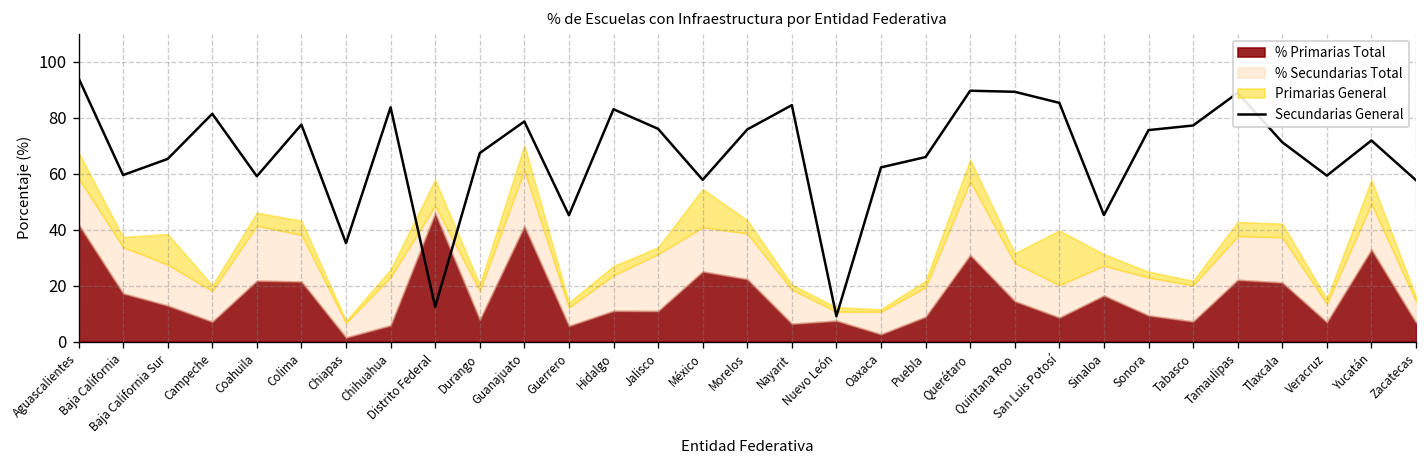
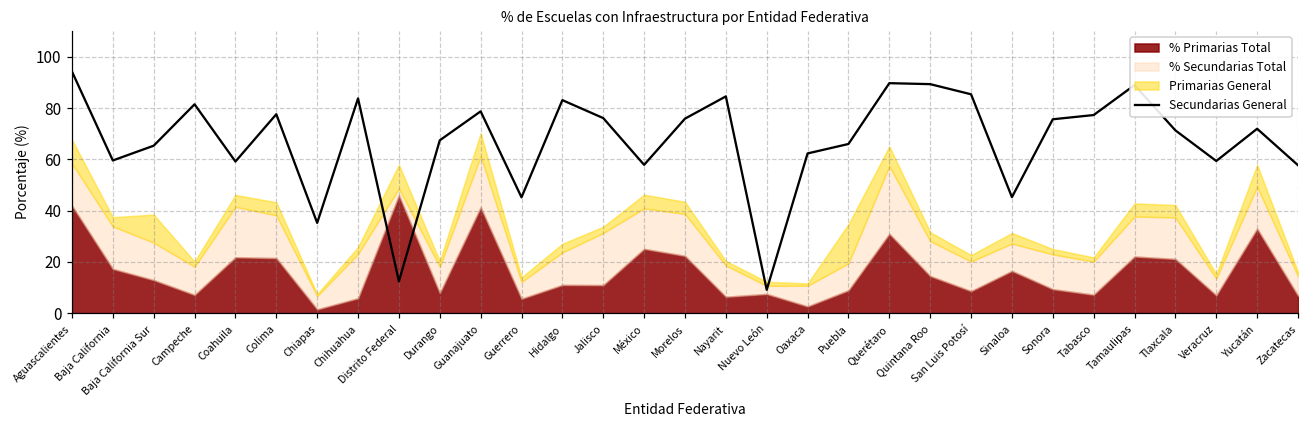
Primarias General, México: 14 -> 5
Primarias General, Puebla: 2 -> 15
Primarias General, San Luis Potosí: 20 -> 2
